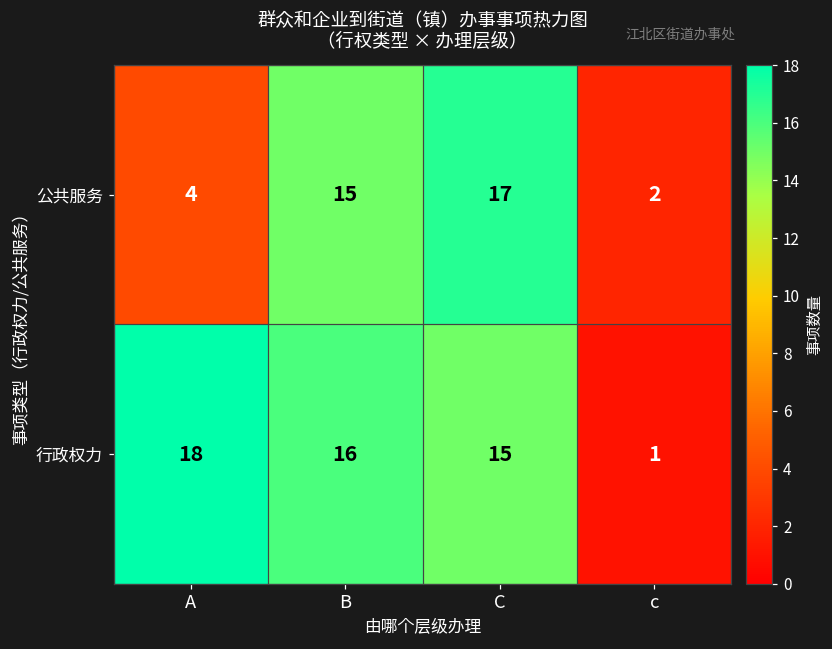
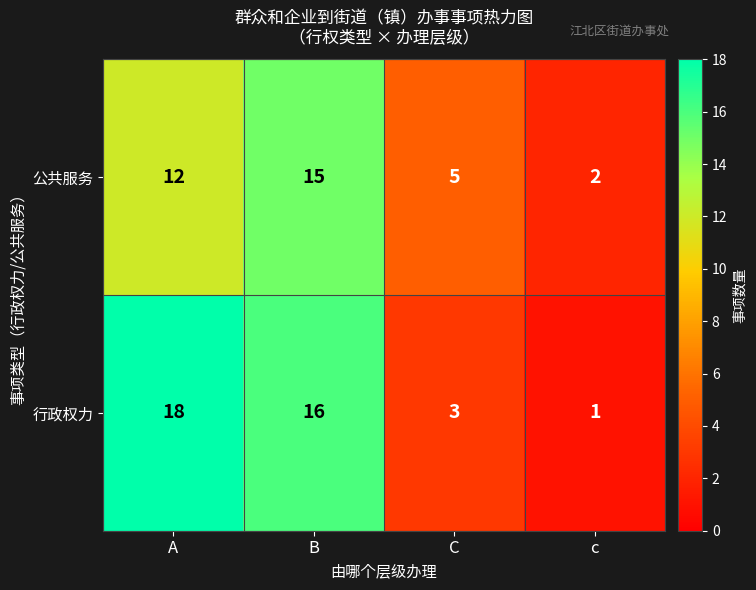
公共服务, A: 4 -> 12
公共服务, C: 17 -> 5
行政权力, C: 15 -> 3
